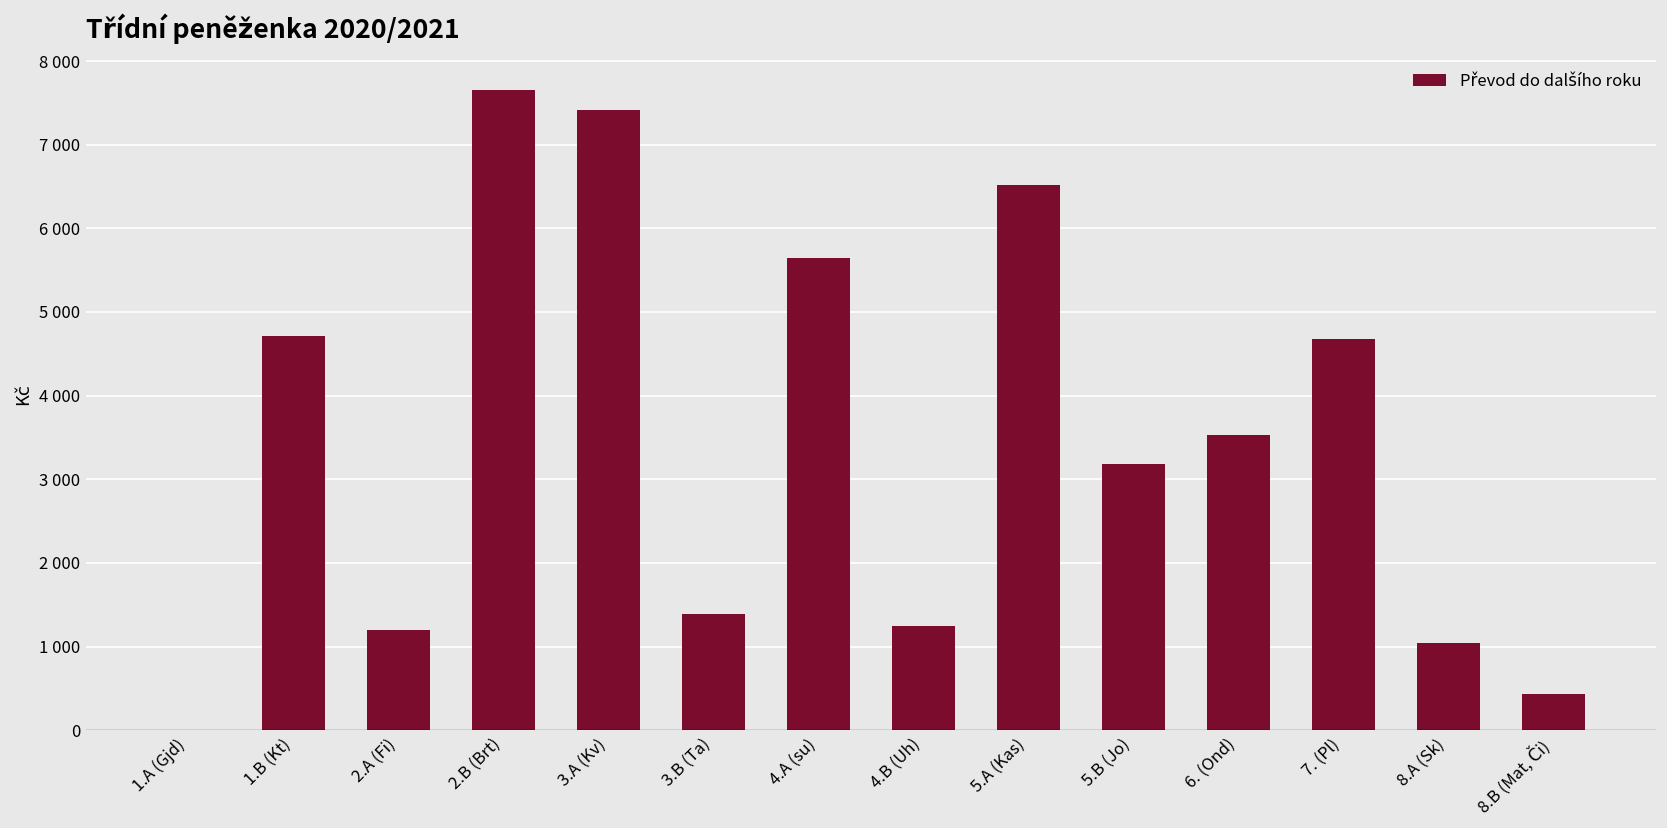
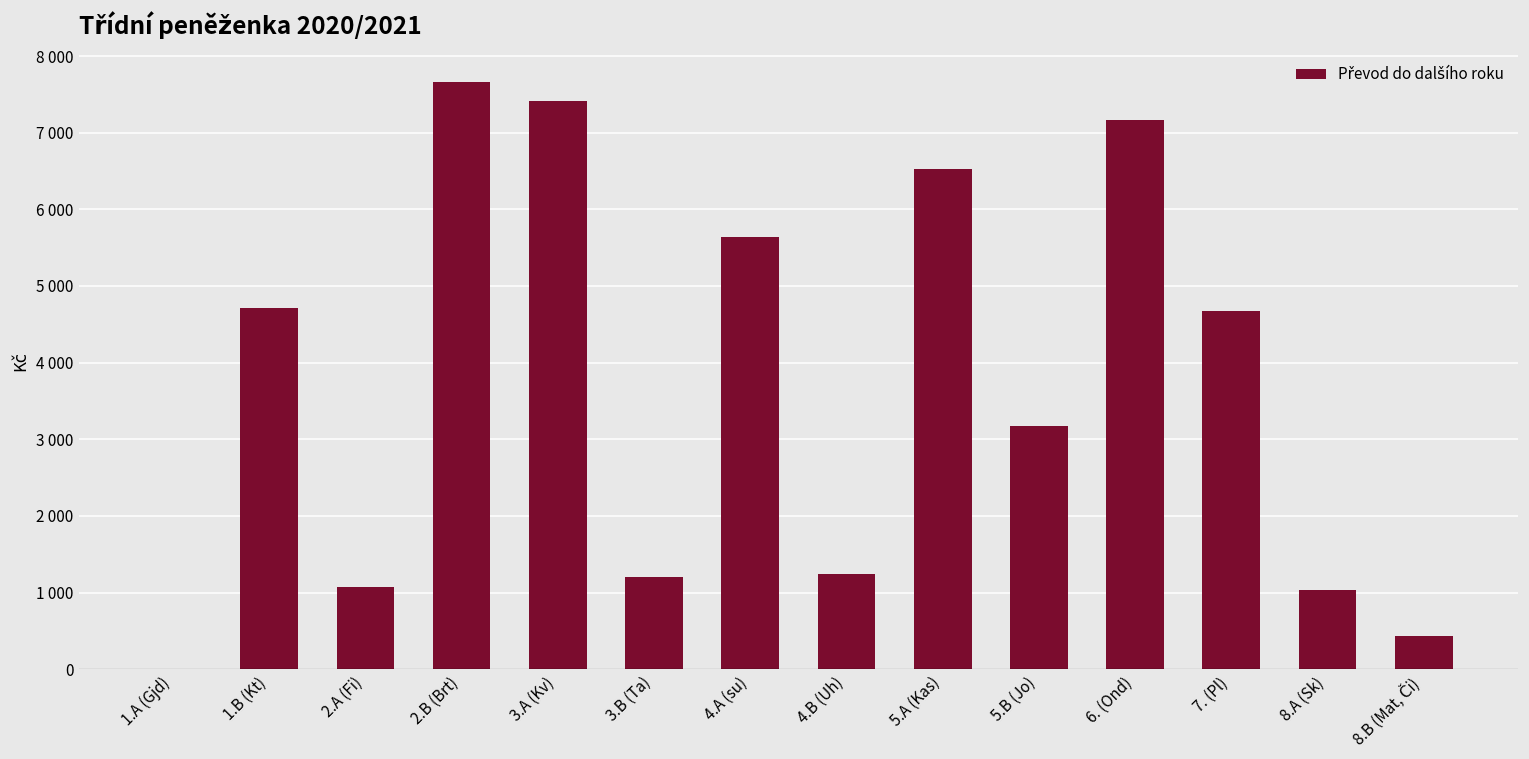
2.A (Fi): 1200 -> 1100
3.B (Ta): 1400 -> 1200
6. (Ond): 3500 -> 7200
